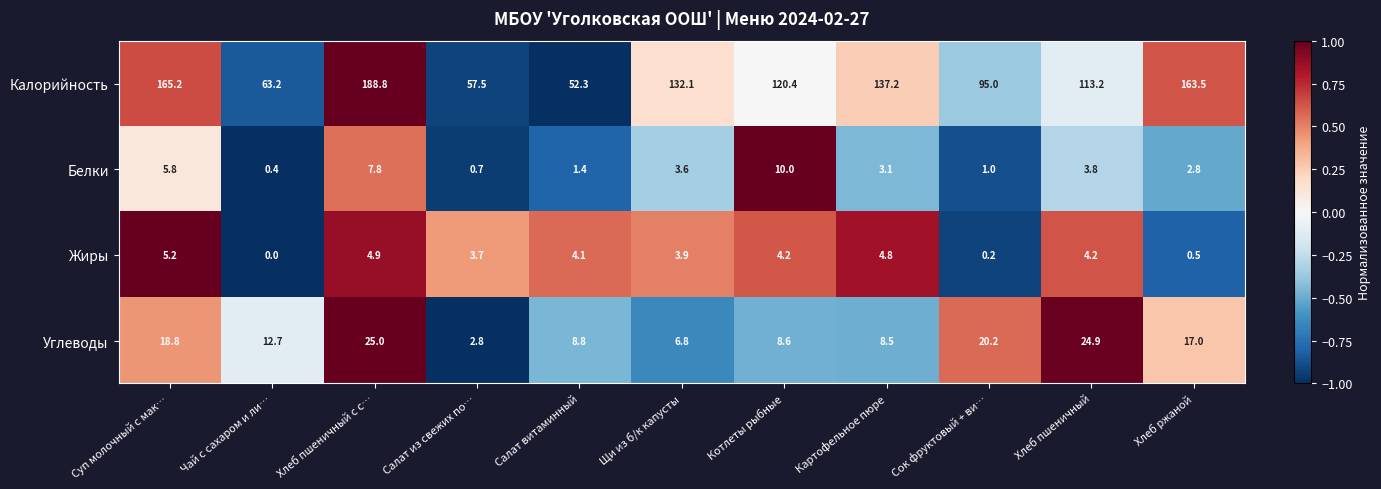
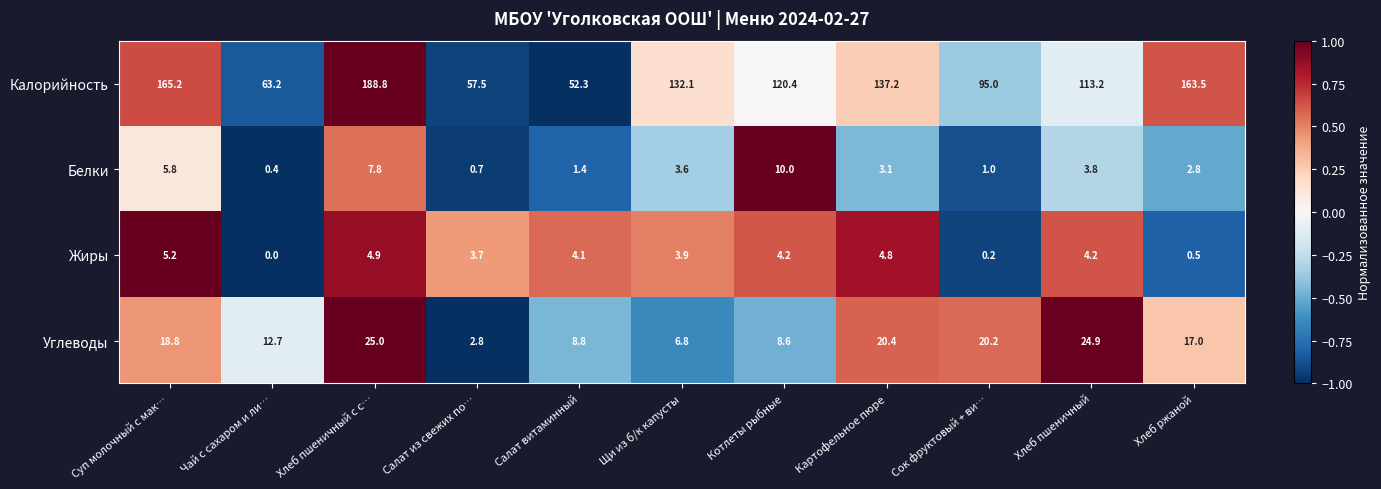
Углеводы, Картофельное пюре: 8.5 -> 20.4
